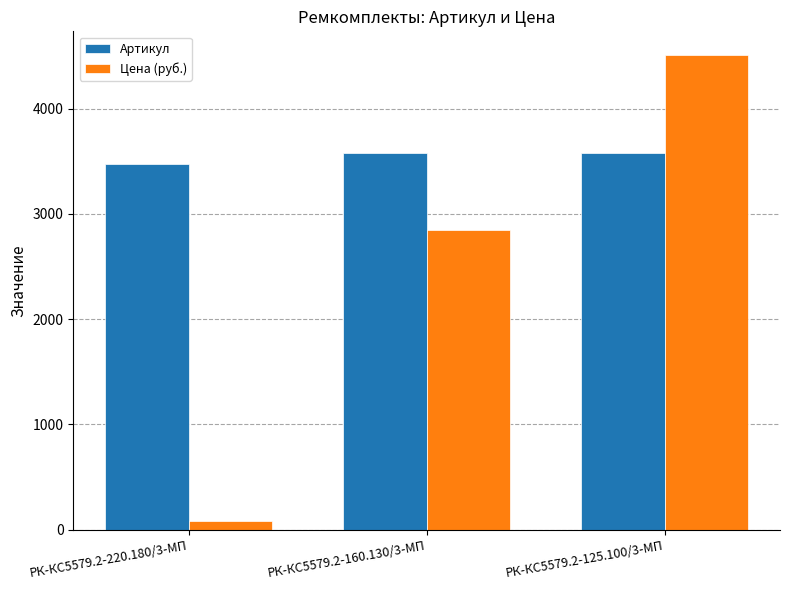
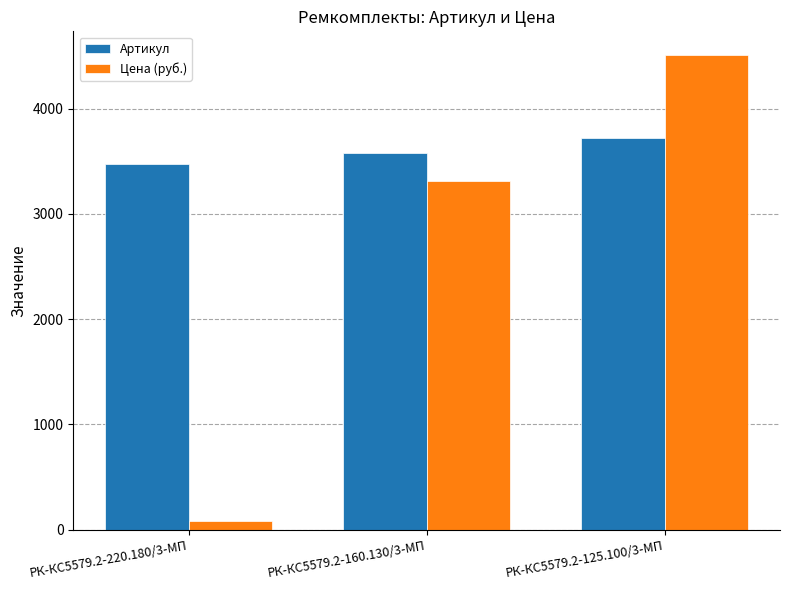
Цена (руб.), РК-КС5579.2-160.130/3-МП: 2840 -> 3320
Артикул, РК-КС5579.2-125.100/3-МП: 3580 -> 3720
